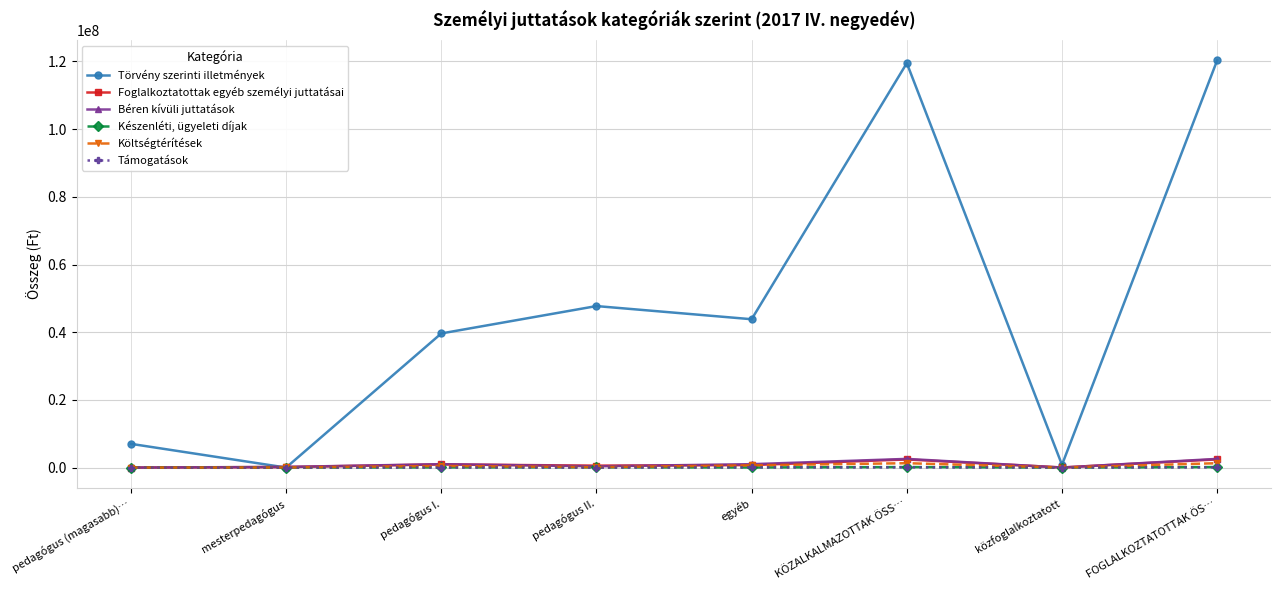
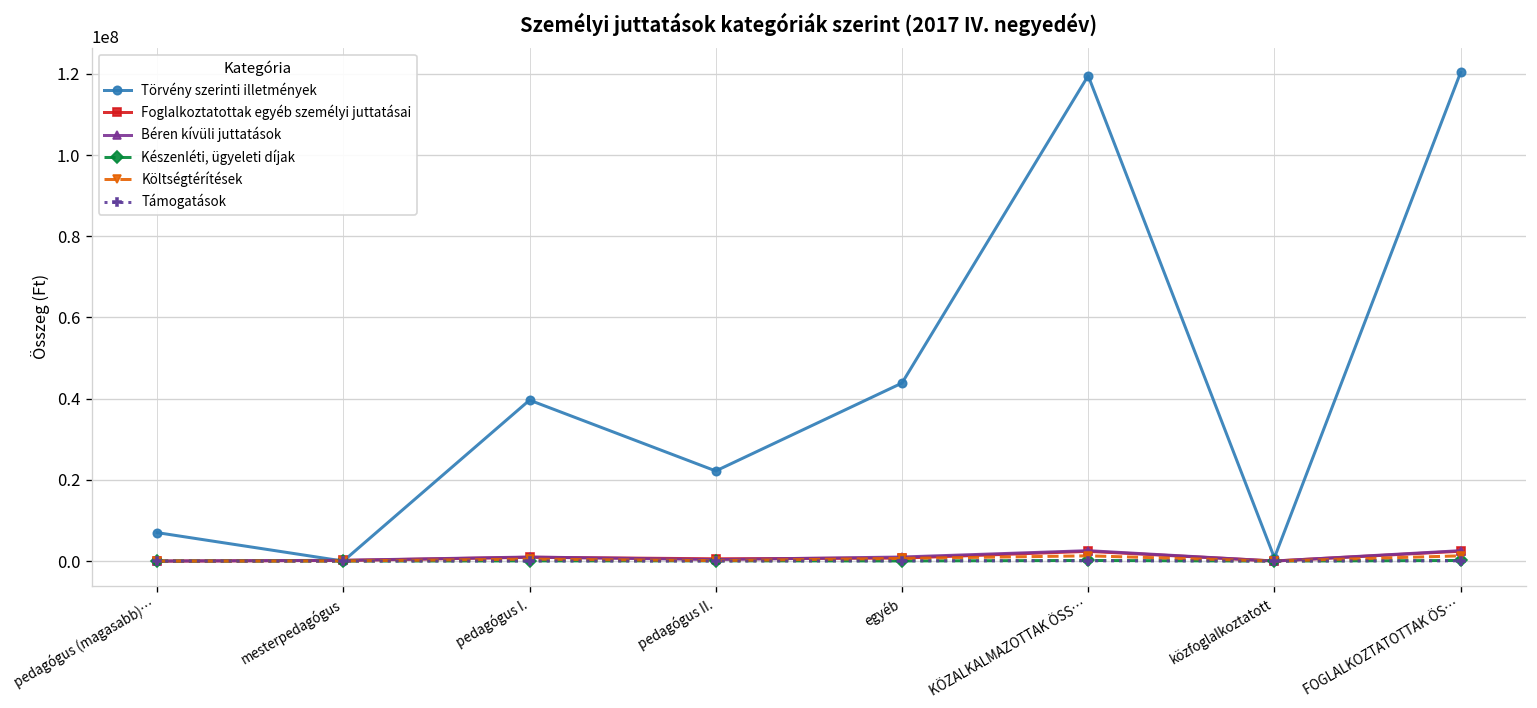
Törvény szerinti illetmények, pedagógus II.: 48000000 -> 22000000
